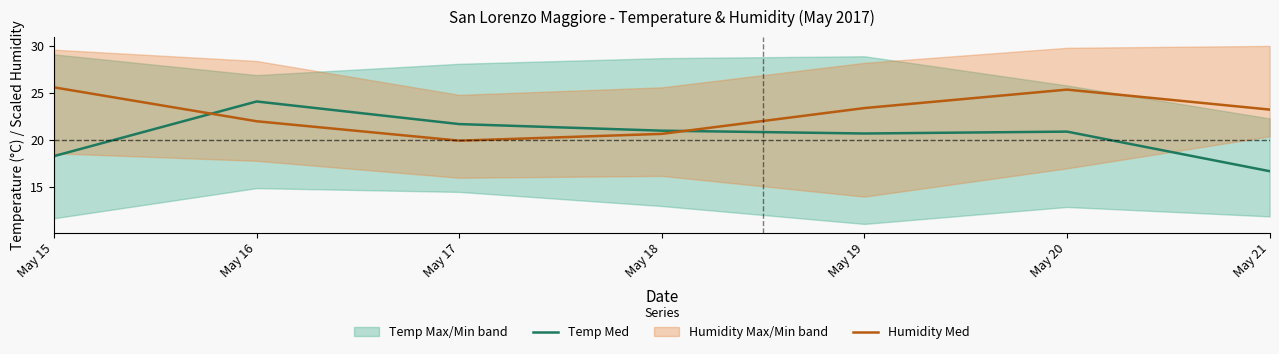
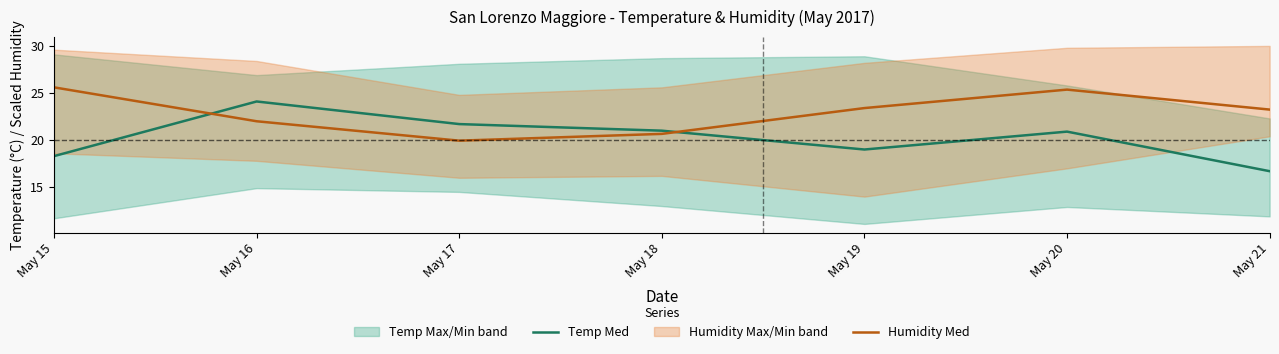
Temp Med, May 19: 21 -> 19
